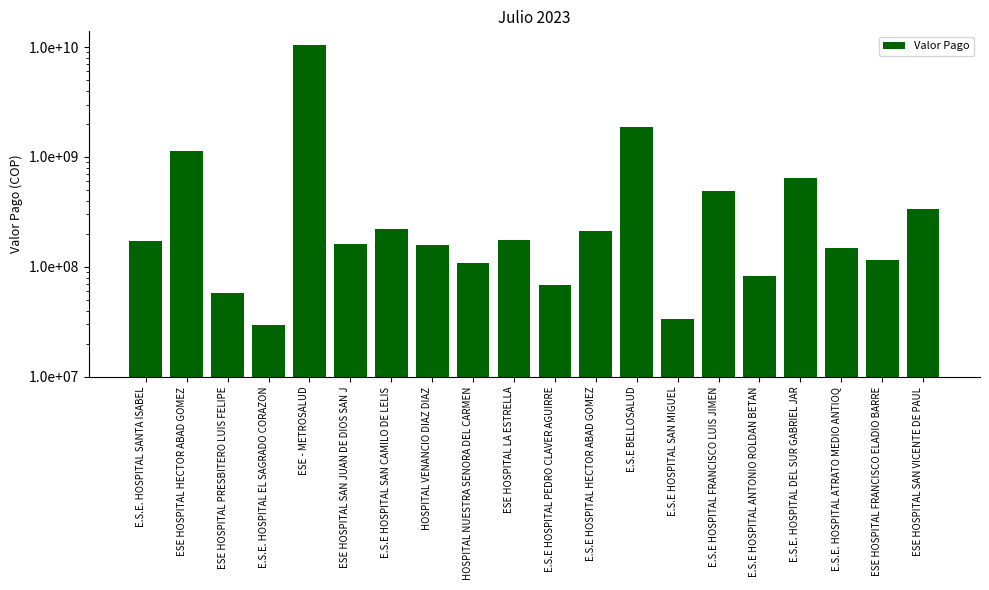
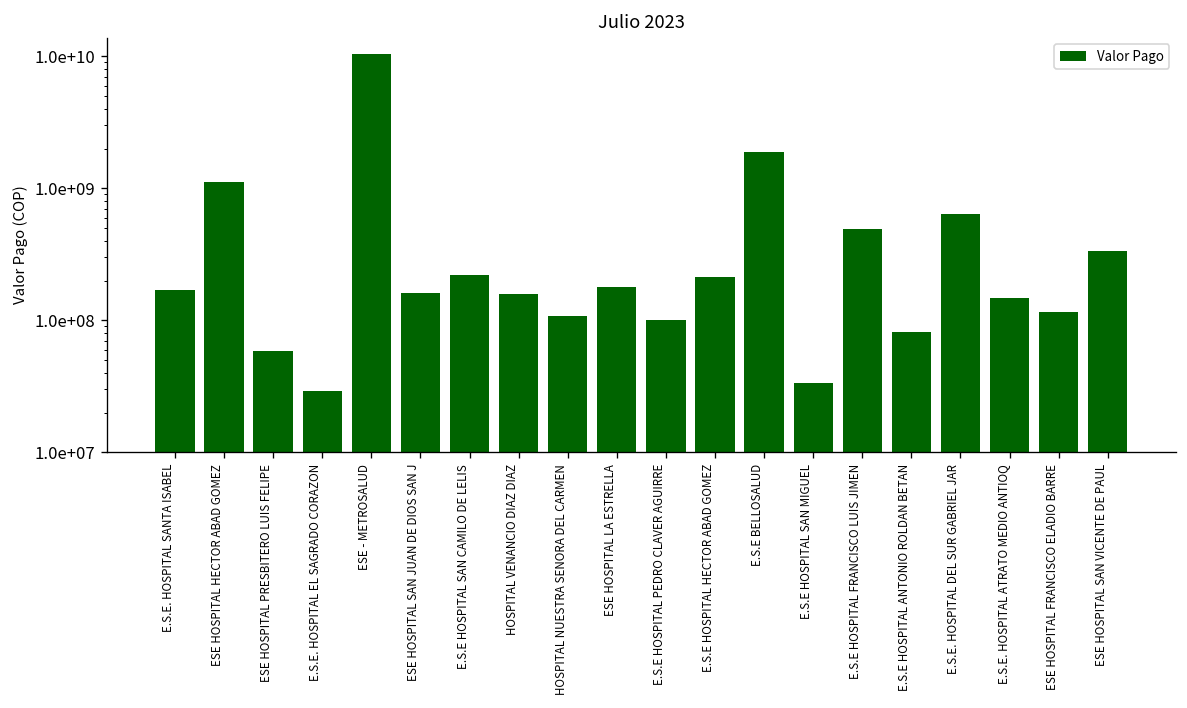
E.S.E HOSPITAL PEDRO CLAVER AGUIRRE: 70000000 -> 100000000
